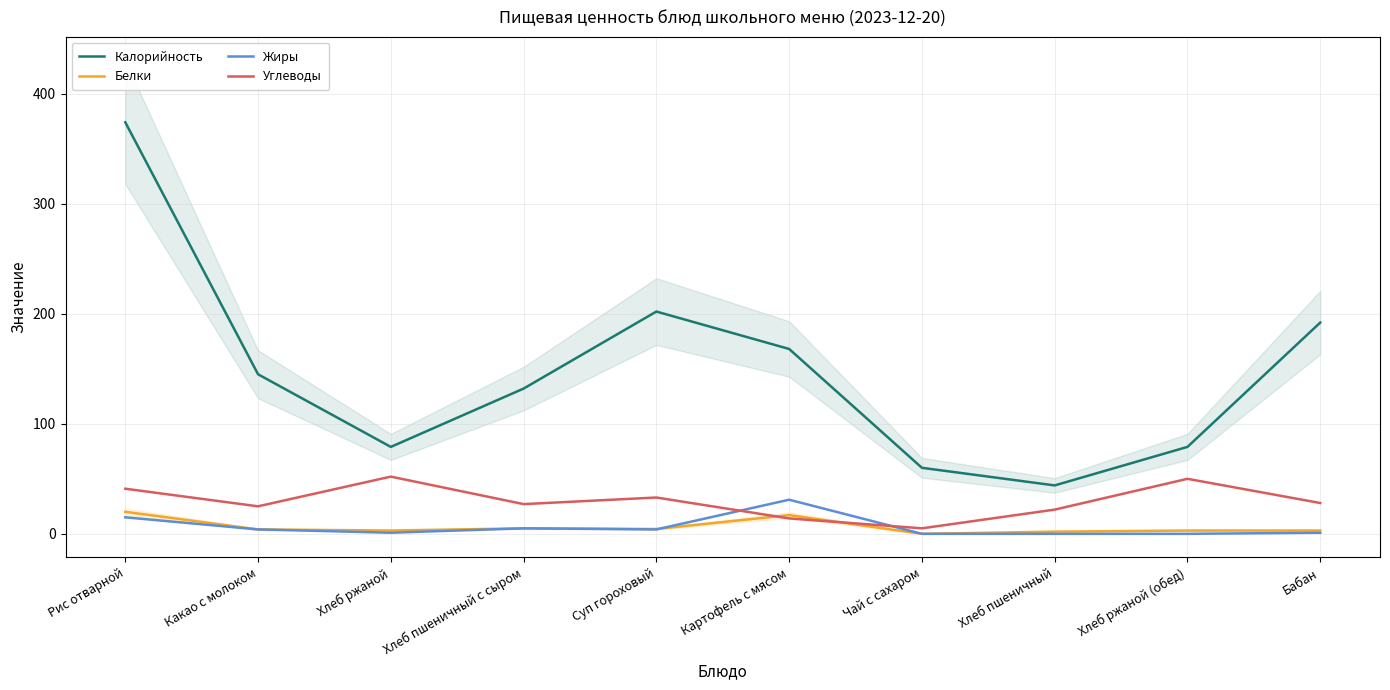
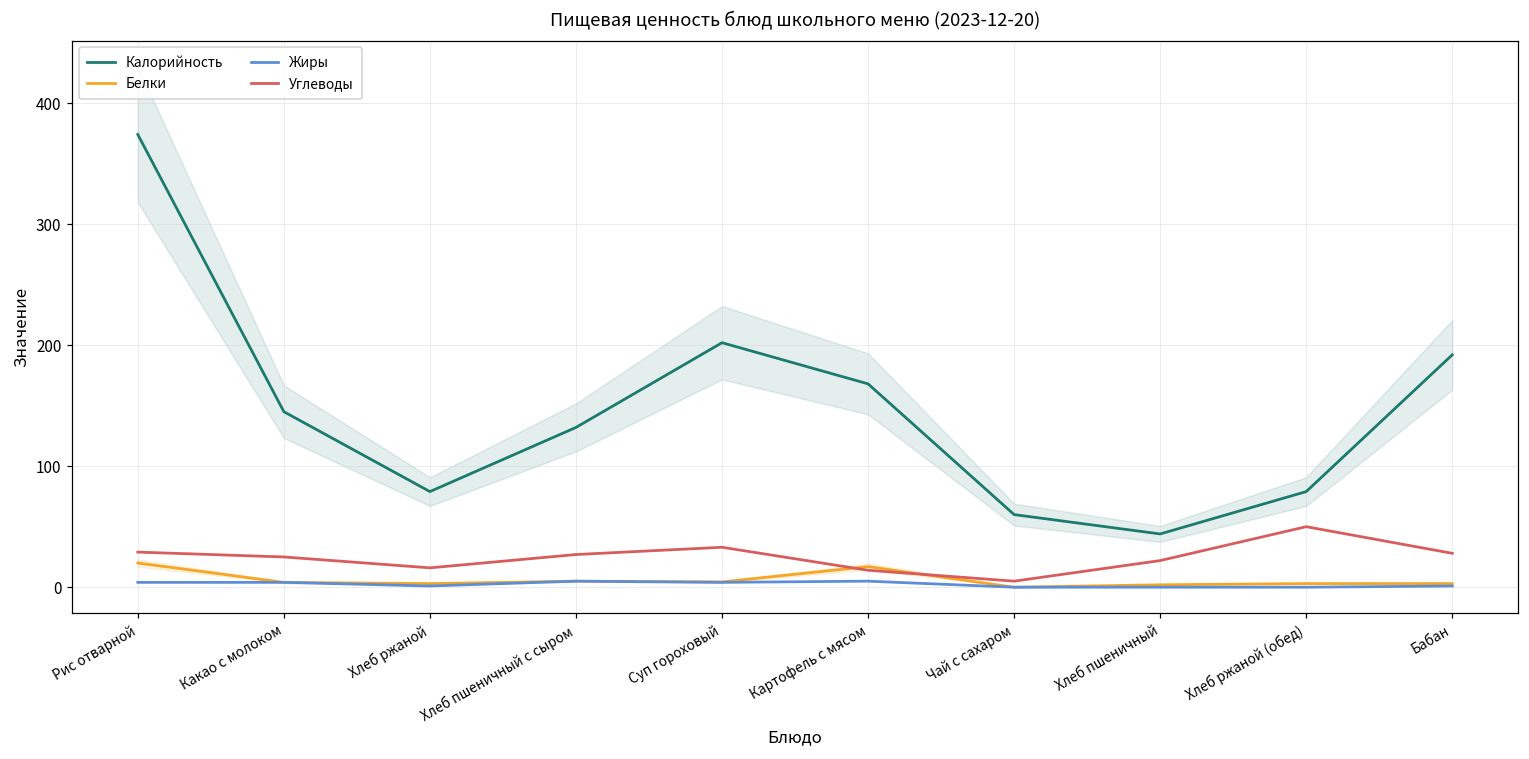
Жиры, Рис отварной: 15 -> 4
Углеводы, Рис отварной: 41 -> 29
Углеводы, Хлеб ржаной: 52 -> 16
Жиры, Картофель с мясом: 31 -> 5
